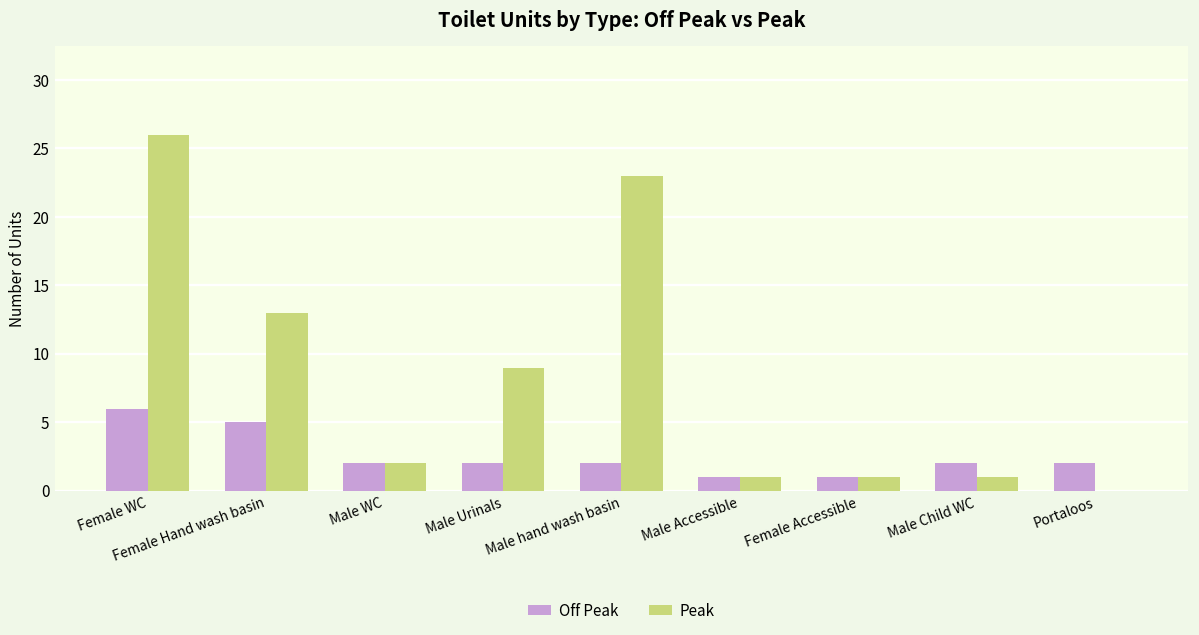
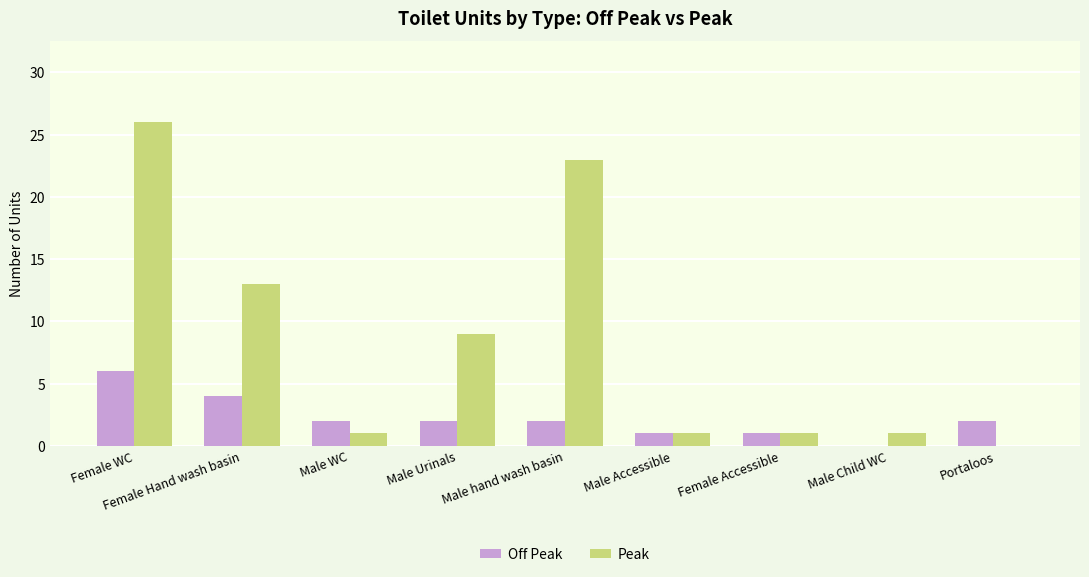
Off Peak, Female Hand wash basin: 5 -> 4
Peak, Male WC: 2 -> 1
Off Peak, Male Child WC: 2 -> 0
